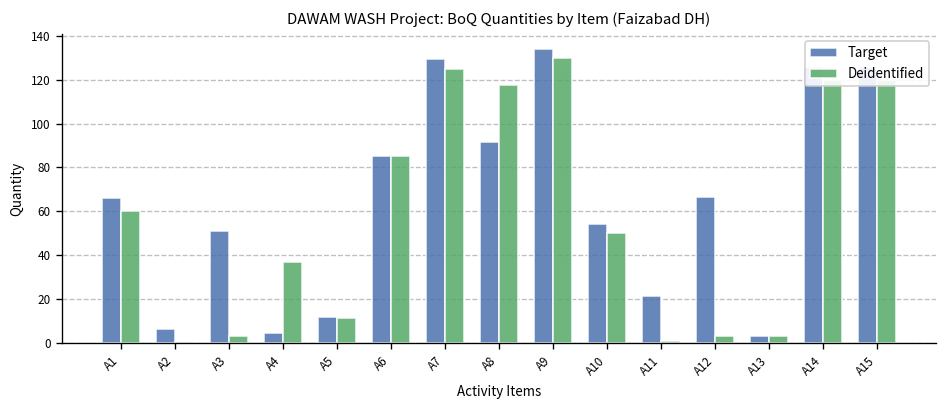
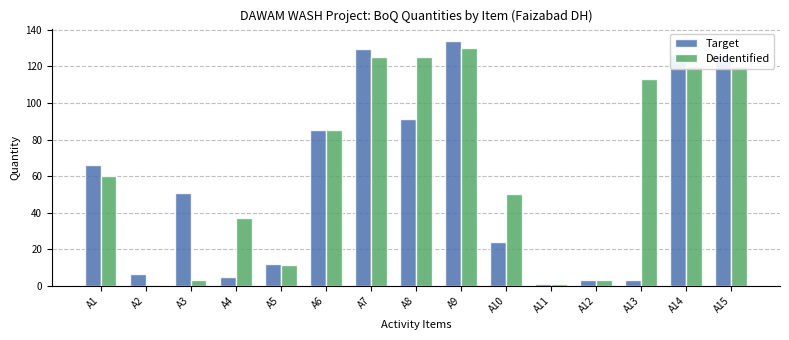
Deidentified, A8: 118 -> 125
Target, A10: 54 -> 24
Target, A11: 21 -> 1
Target, A12: 67 -> 3
Deidentified, A13: 3 -> 113
